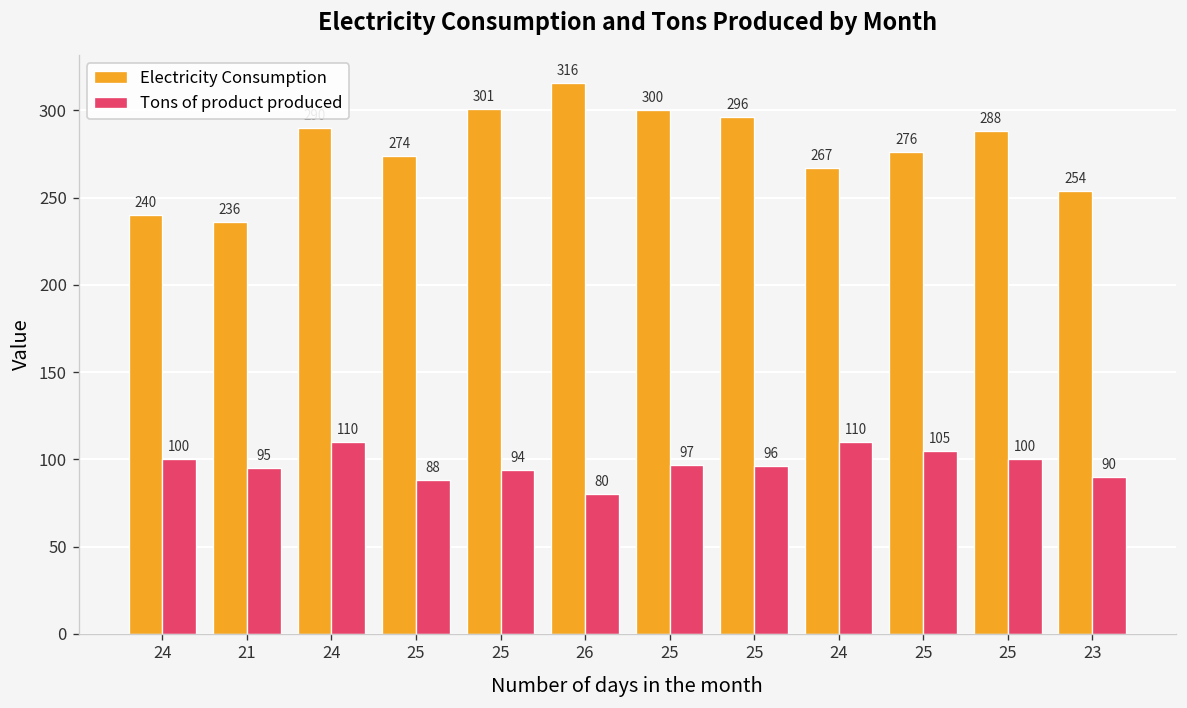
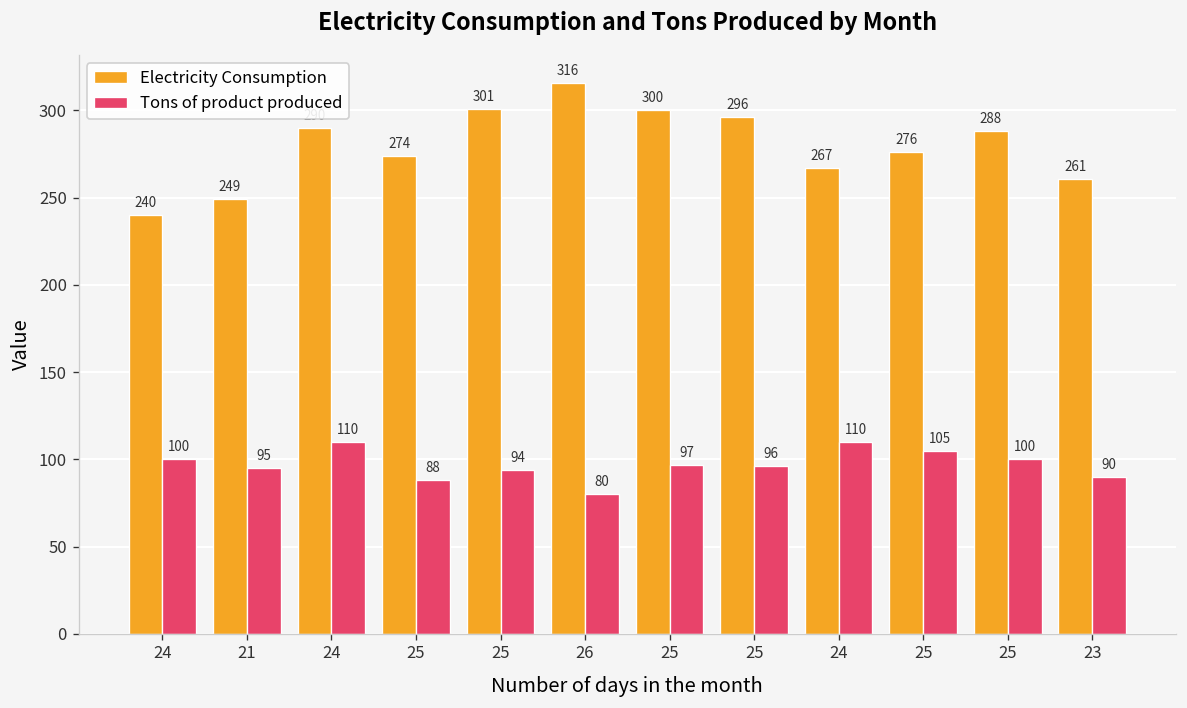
Electricity Consumption, 21: 236 -> 249
Electricity Consumption, 23: 254 -> 261
